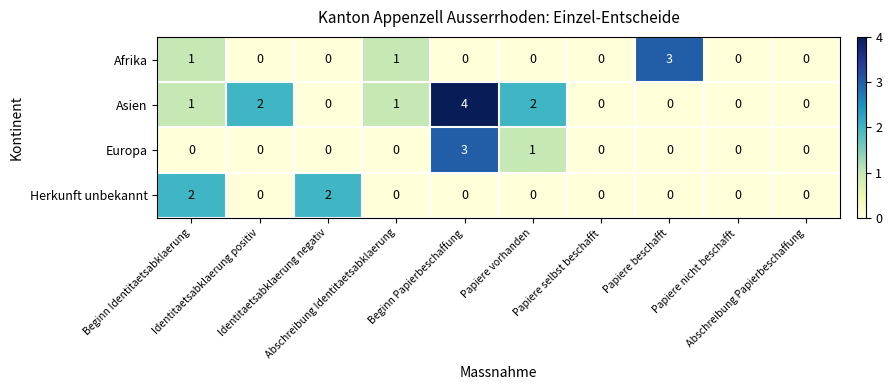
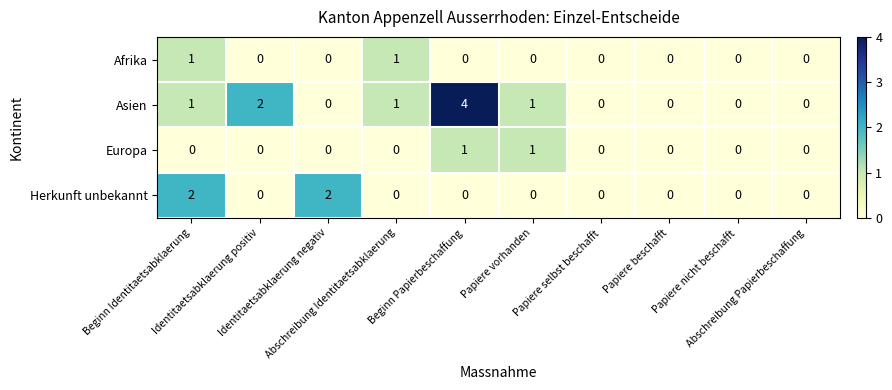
Afrika, Papiere beschafft: 3 -> 0
Asien, Papiere vorhanden: 2 -> 1
Europa, Beginn Papierbeschaffung: 3 -> 1
